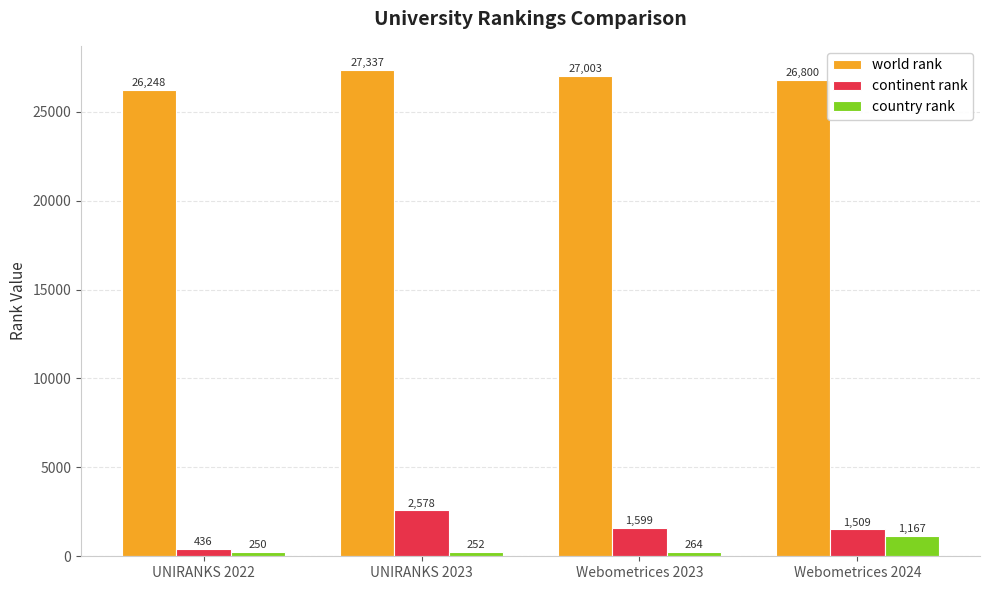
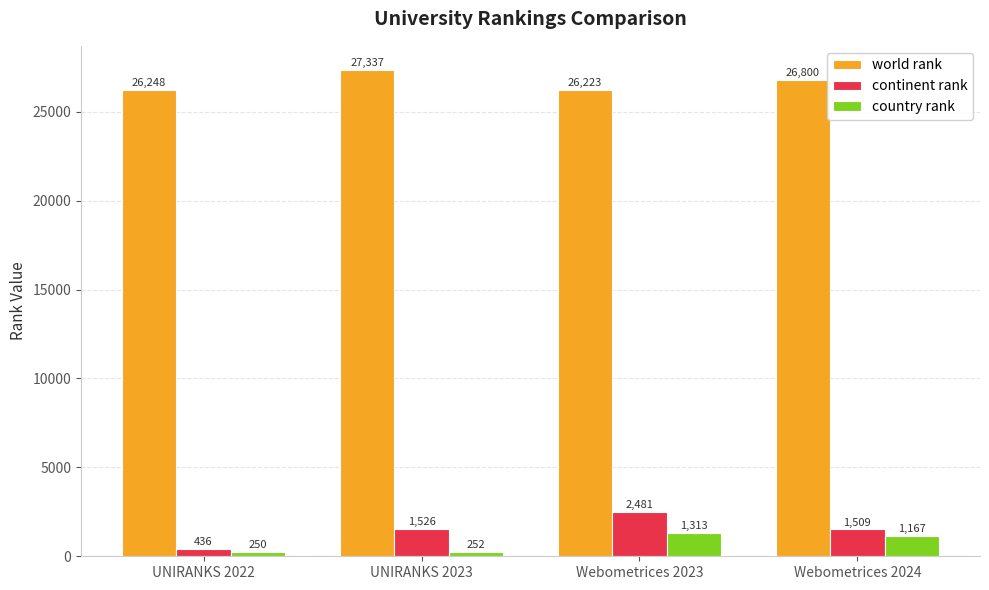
continent rank, UNIRANKS 2023: 2,578 -> 1,526
world rank, Webometrices 2023: 27,003 -> 26,223
continent rank, Webometrices 2023: 1,599 -> 2,481
country rank, Webometrices 2023: 264 -> 1,313
